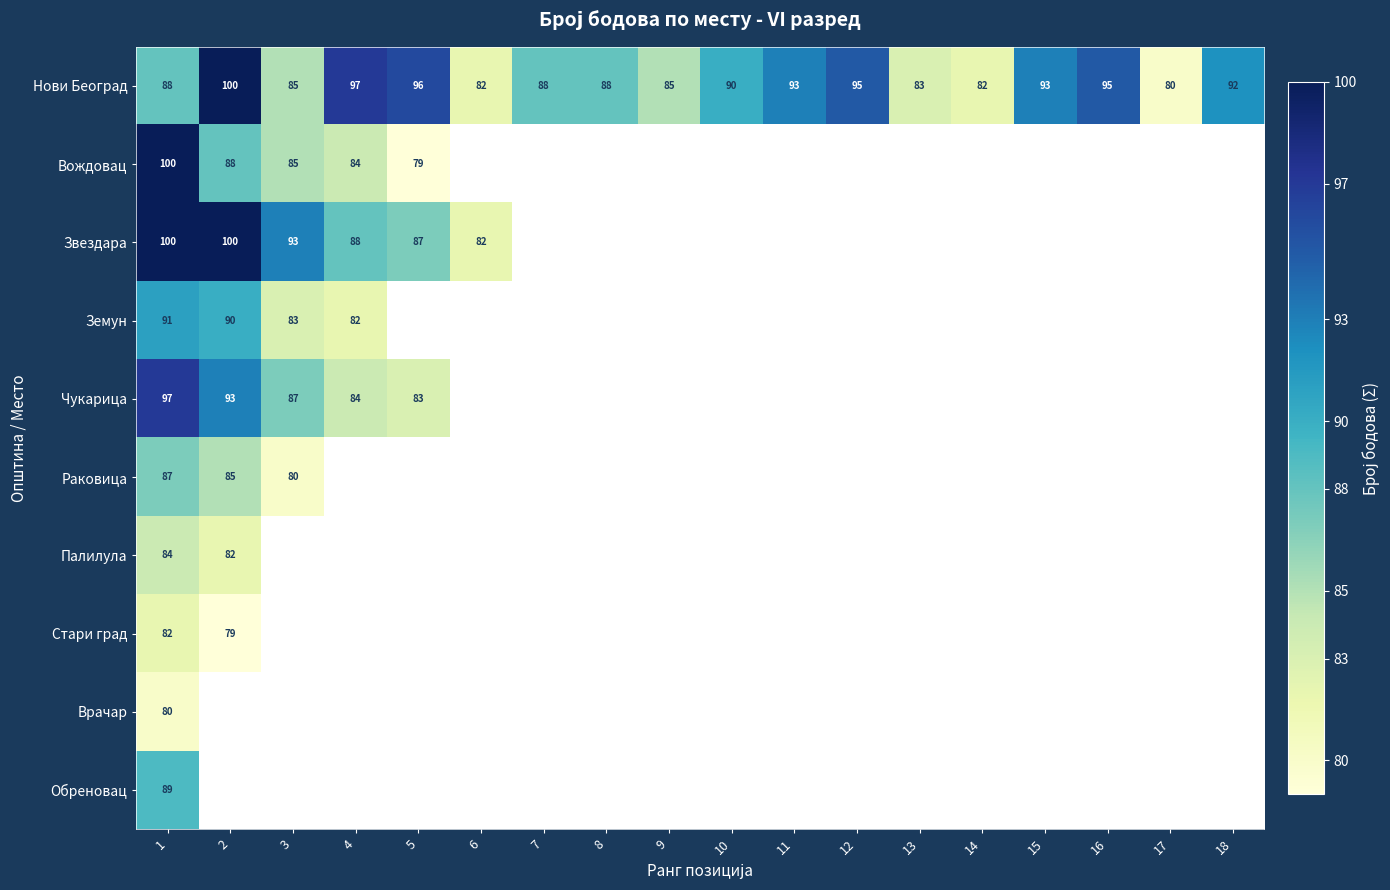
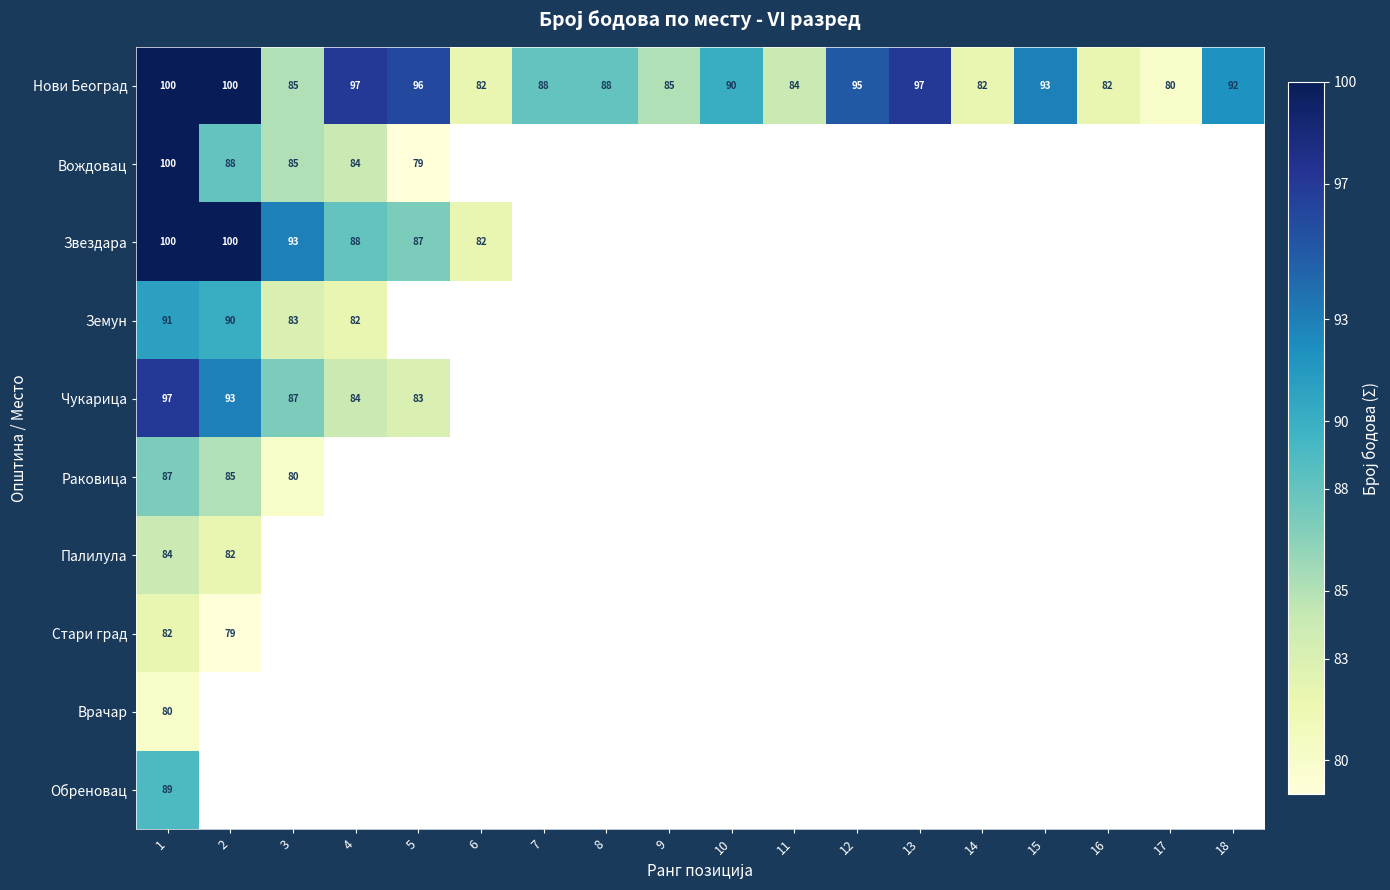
Нови Београд, 1: 88 -> 100
Нови Београд, 11: 93 -> 84
Нови Београд, 13: 83 -> 97
Нови Београд, 16: 95 -> 82
